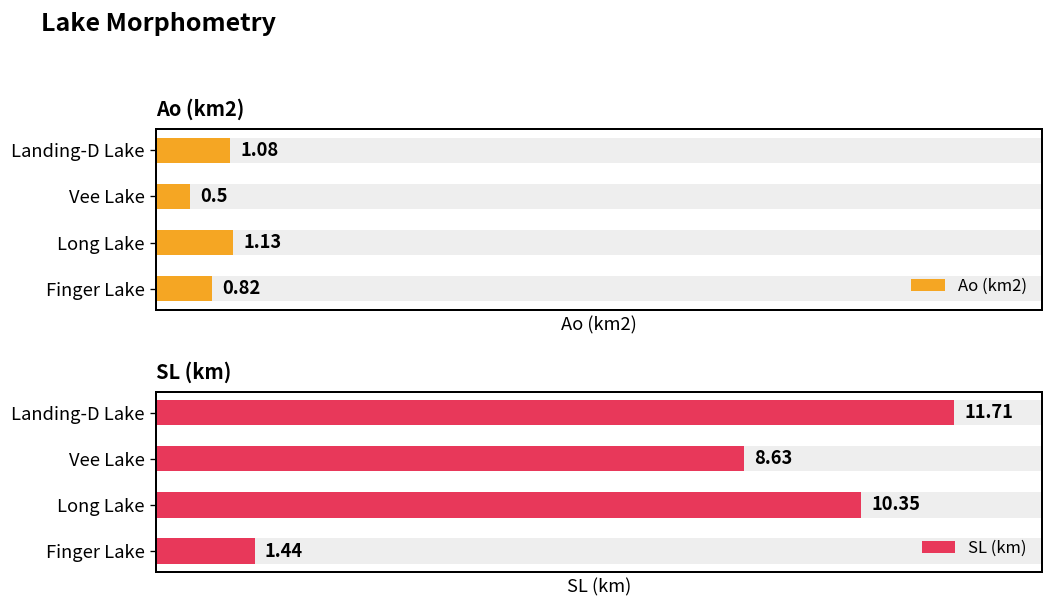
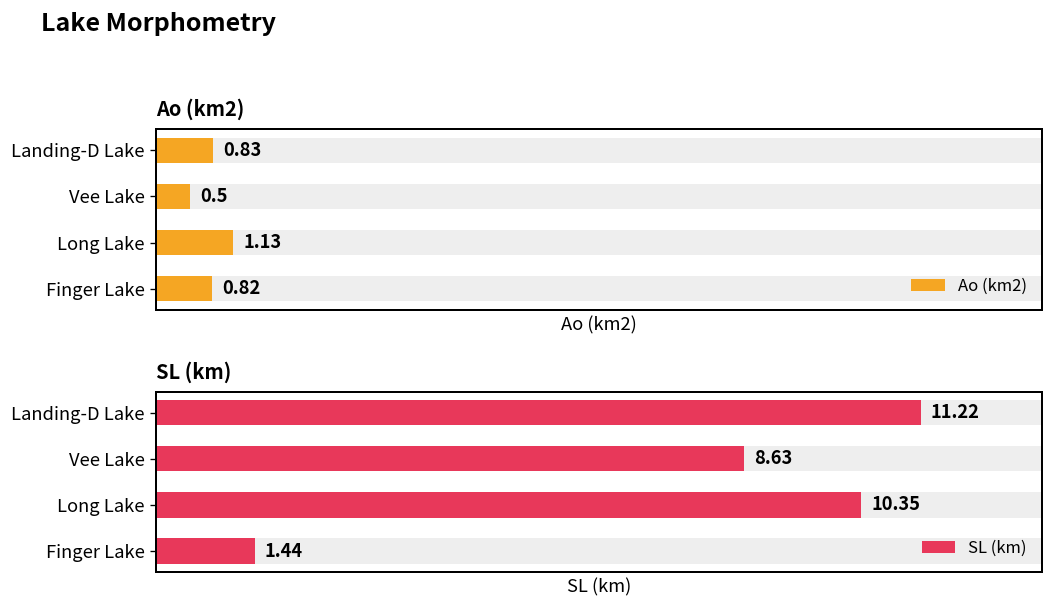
Ao (km2), Ao (km2), Landing-D Lake: 1.08 -> 0.83
SL (km), SL (km), Landing-D Lake: 11.71 -> 11.22
